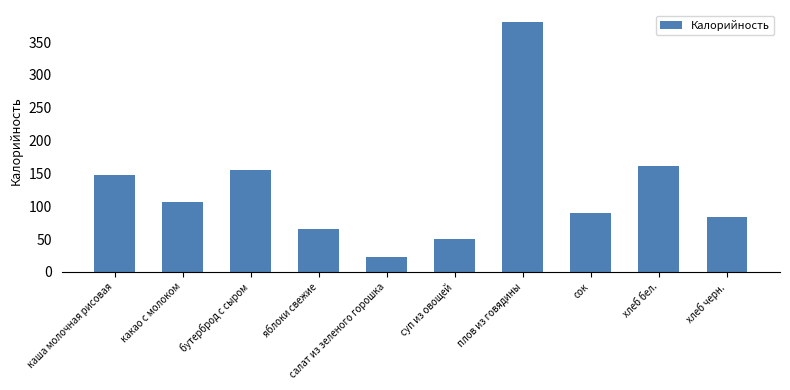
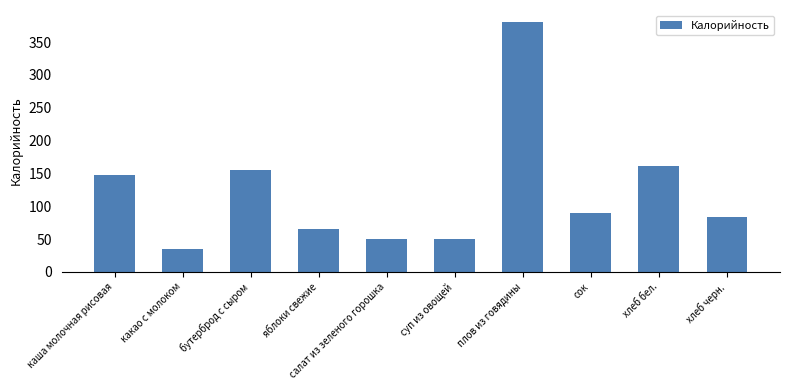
какао с молоком: 110 -> 30
салат из зеленого горошка: 20 -> 50
